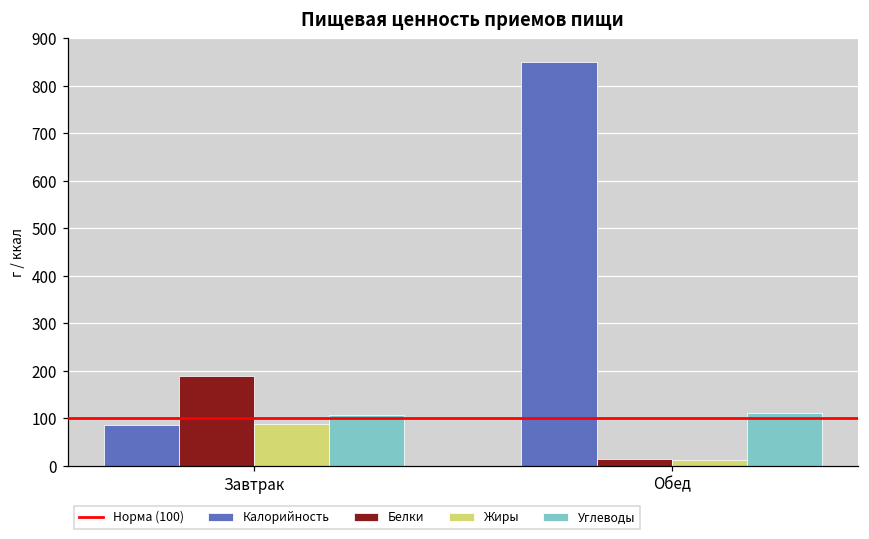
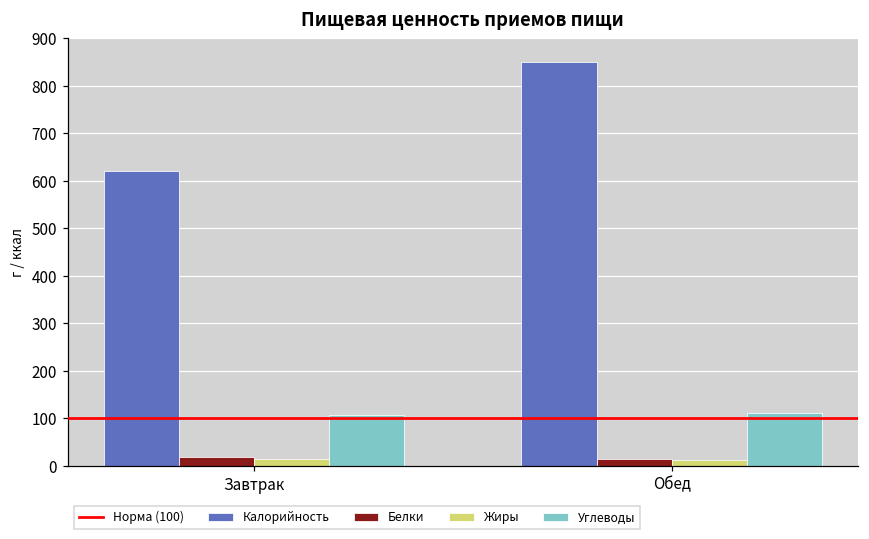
Калорийность, Завтрак: 90 -> 620
Белки, Завтрак: 190 -> 20
Жиры, Завтрак: 90 -> 10
